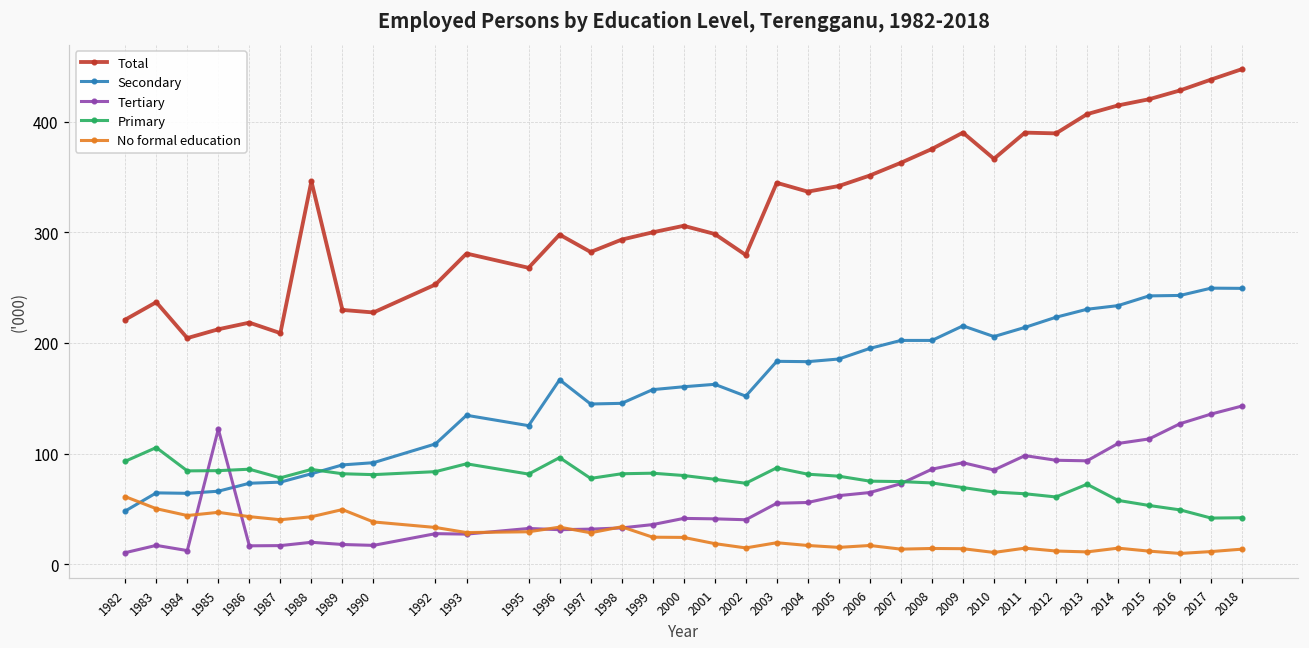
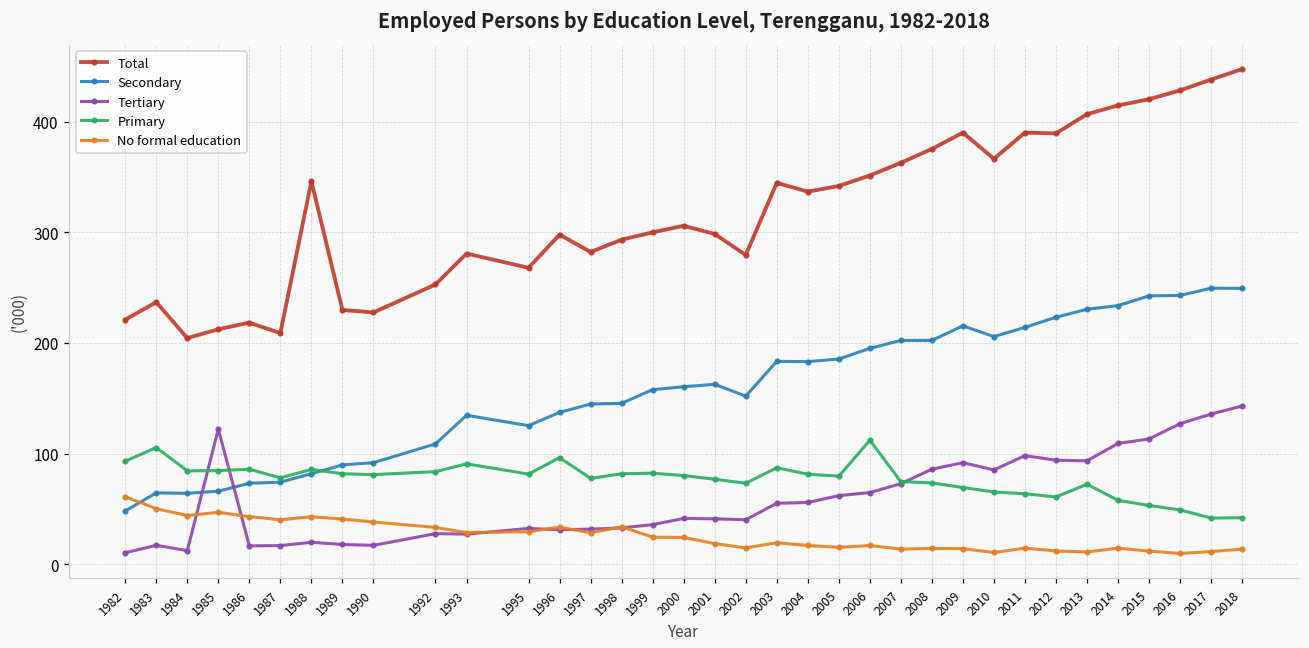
No formal education, 1989: 49 -> 41
Secondary, 1996: 167 -> 137
Primary, 2006: 75 -> 112
